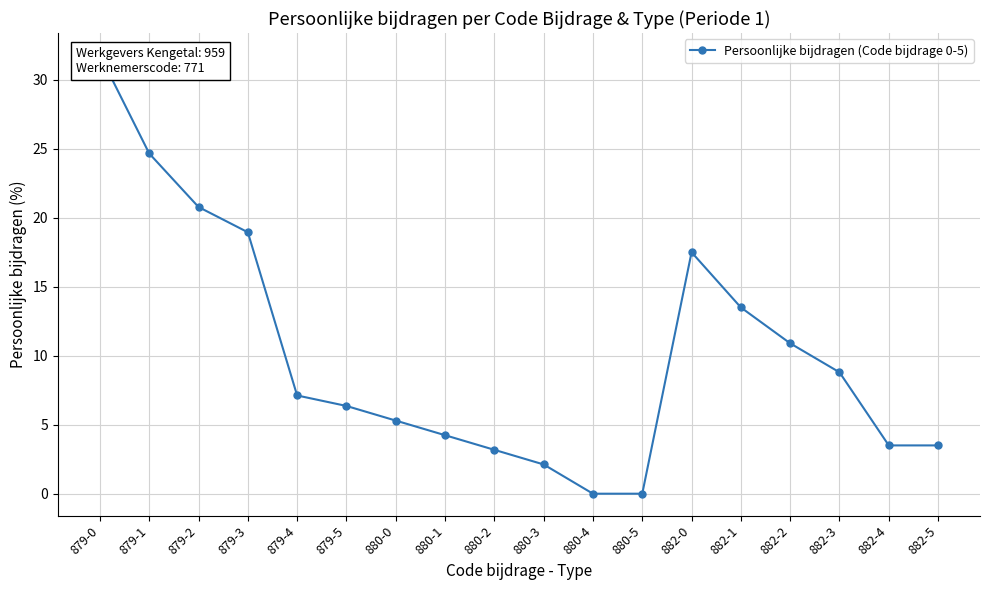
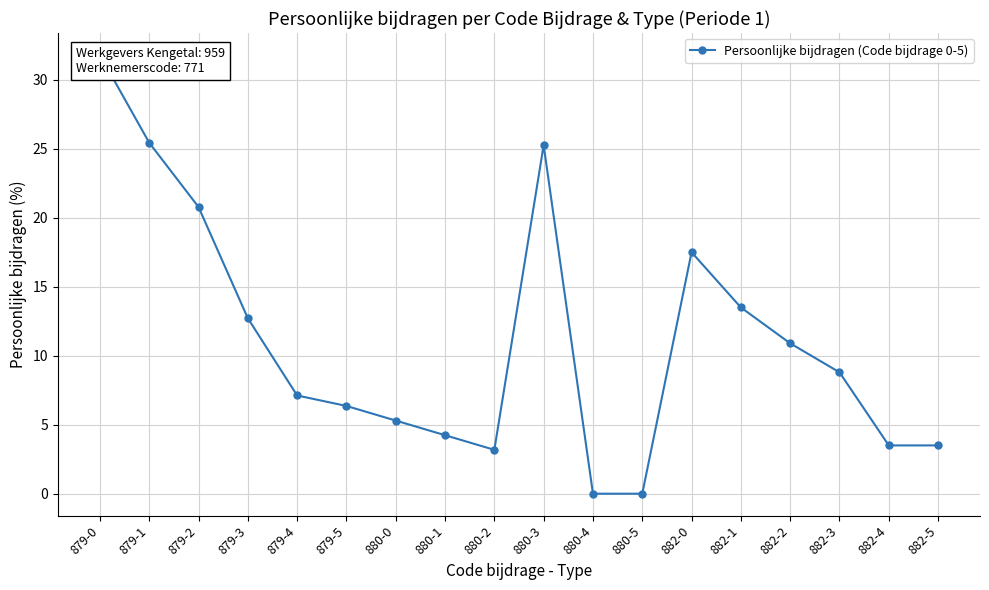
879-1: 24.7 -> 25.4
879-3: 19.0 -> 12.7
880-3: 2.1 -> 25.3
